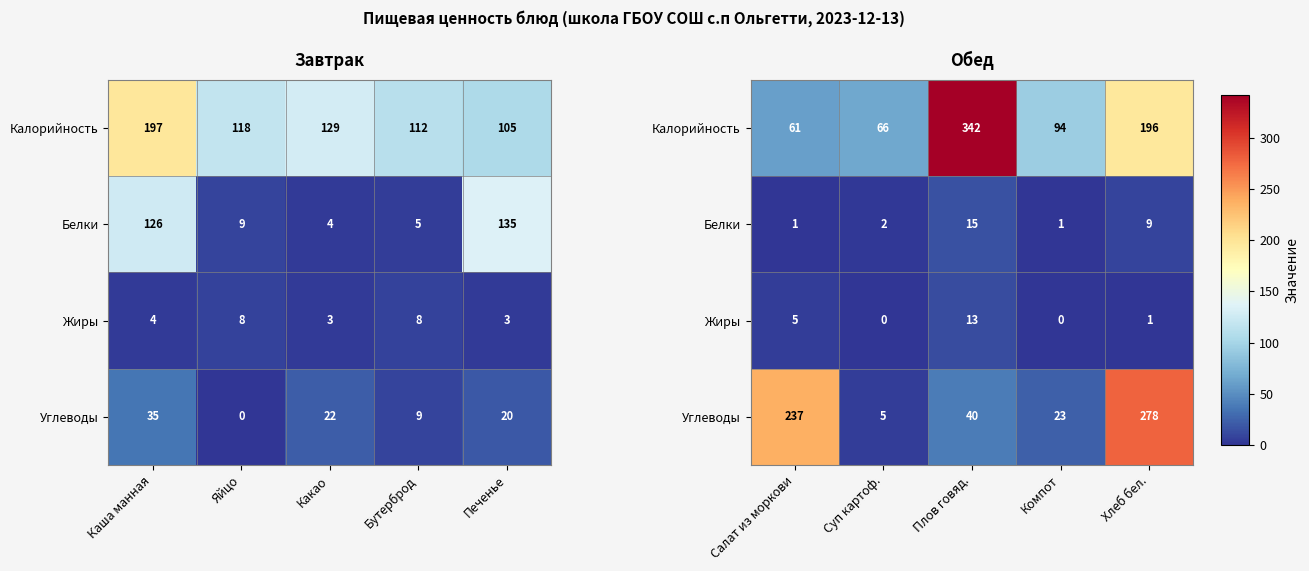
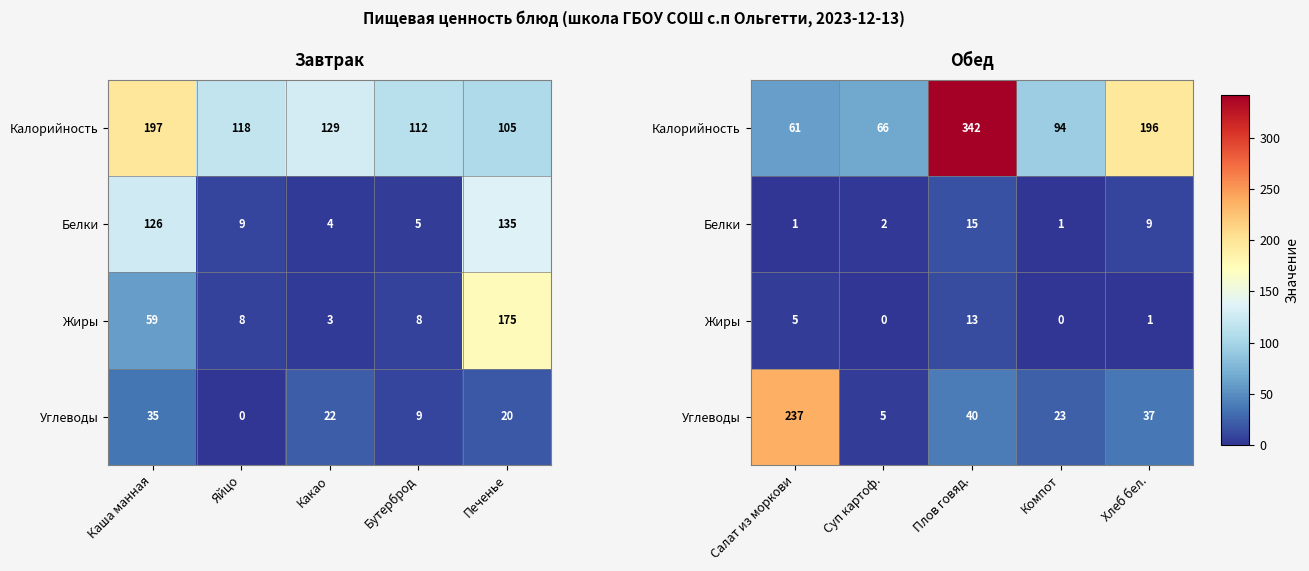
Завтрак, Жиры, Каша манная: 4 -> 59
Завтрак, Жиры, Печенье: 3 -> 175
Обед, Углеводы, Хлеб бел.: 278 -> 37
